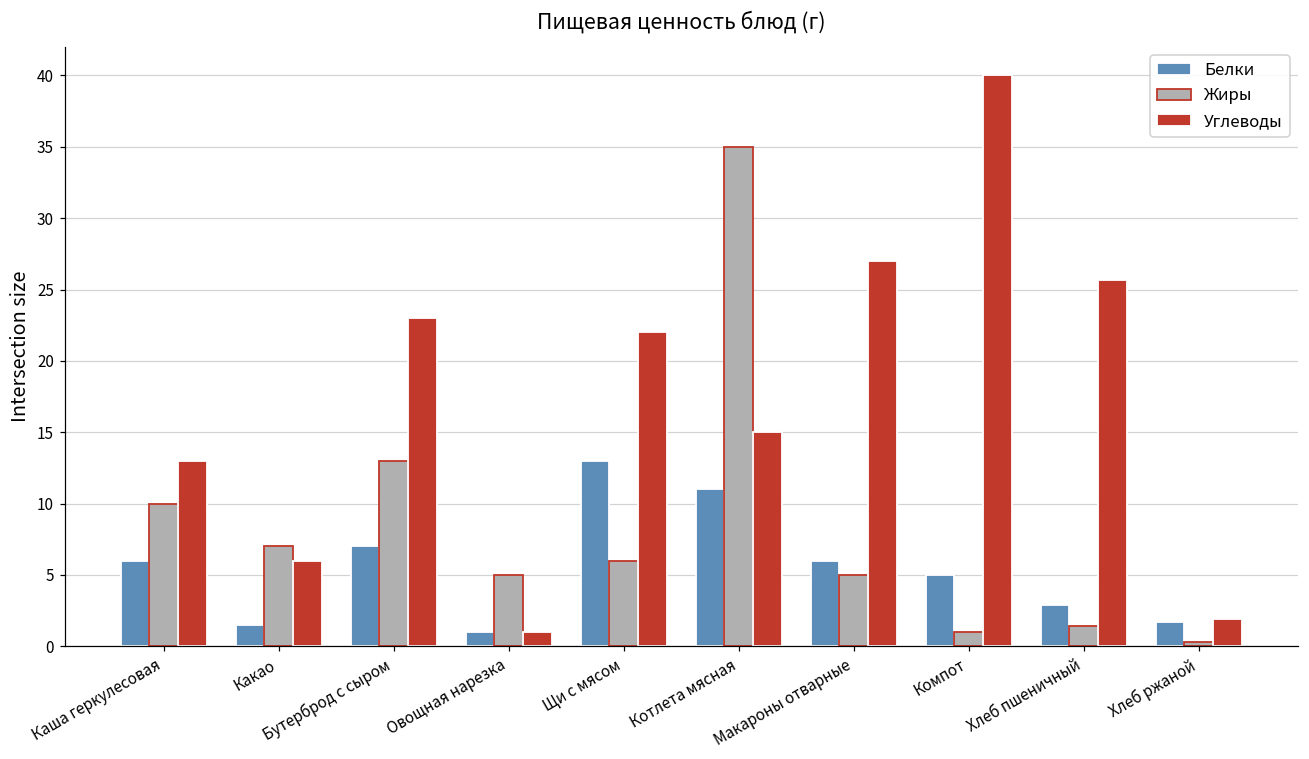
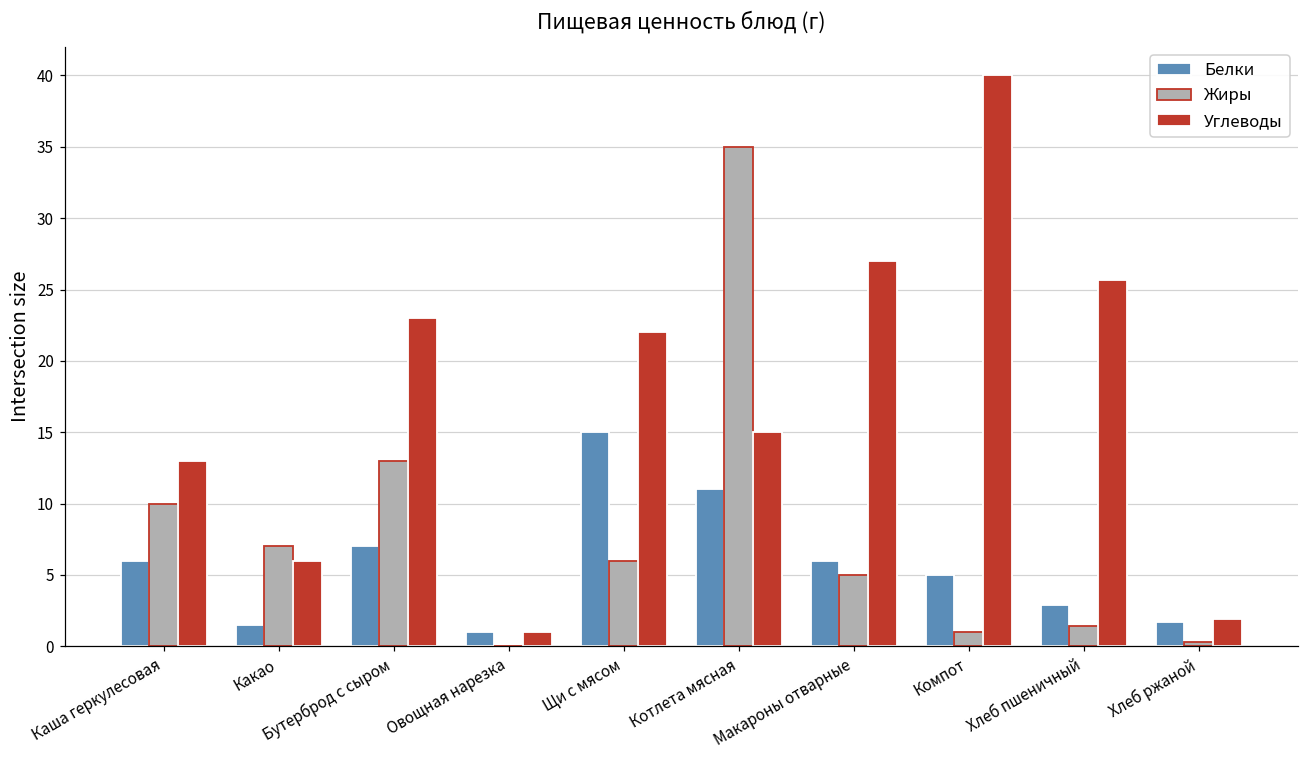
Жиры, Овощная нарезка: 5 -> 0
Белки, Щи с мясом: 13 -> 15
